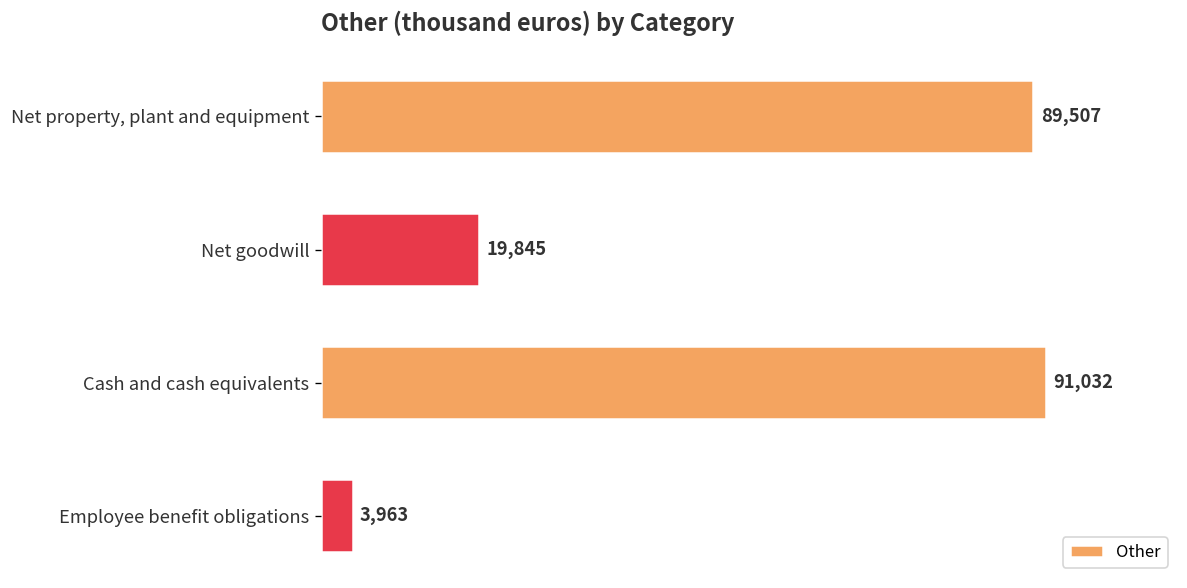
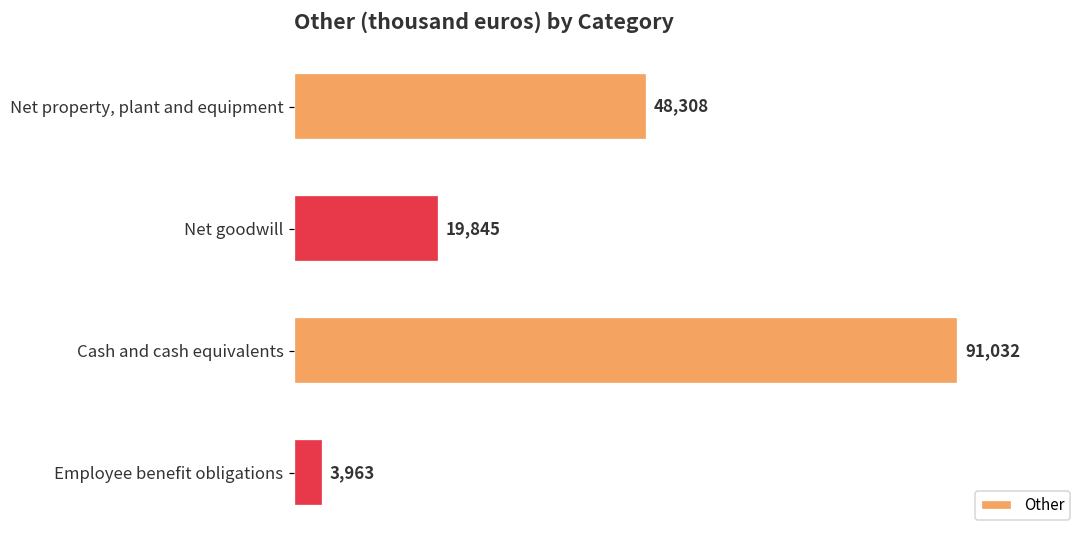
Net property, plant and equipment: 89,507 -> 48,308
